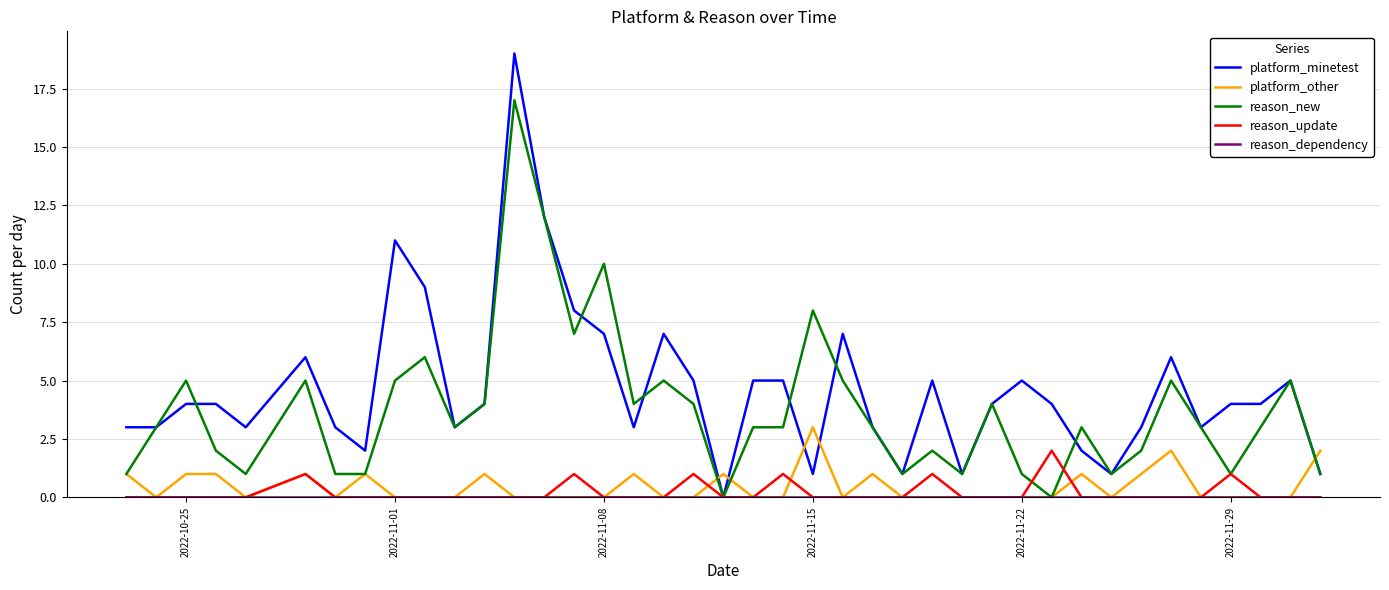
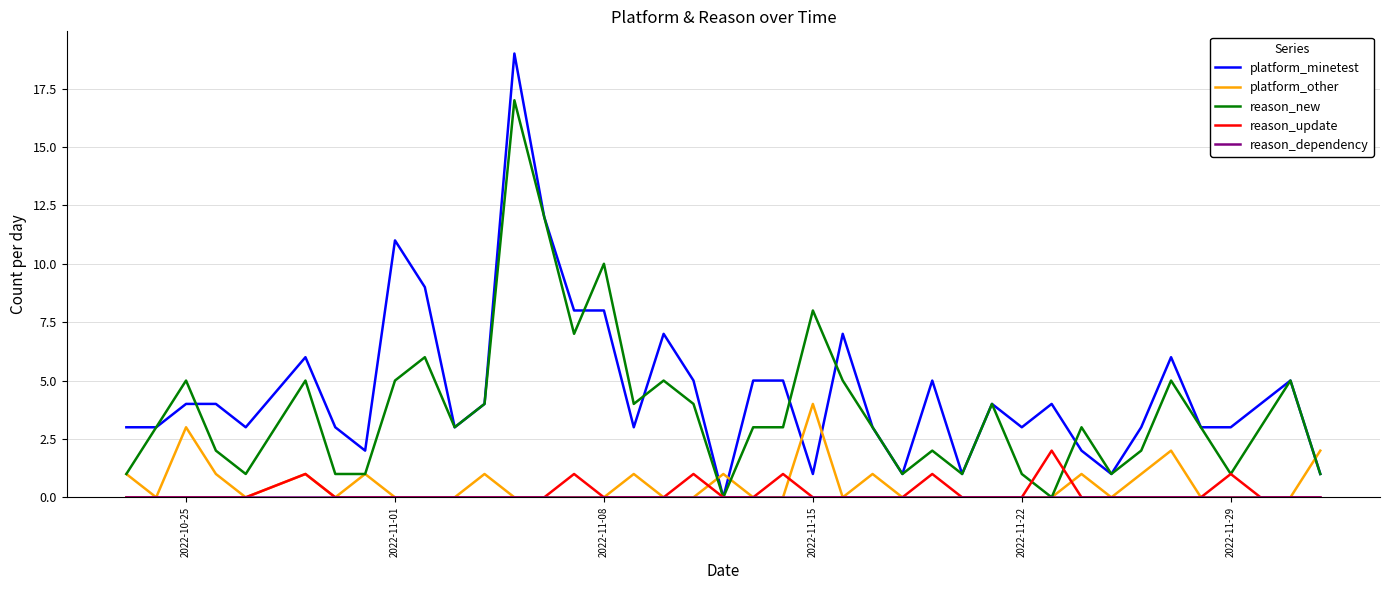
platform_other, 2022-10-25: 1 -> 3
platform_minetest, 2022-11-08: 7 -> 8
platform_other, 2022-11-15: 3 -> 4
platform_minetest, 2022-11-22: 5 -> 3
platform_minetest, 2022-11-29: 4 -> 3
